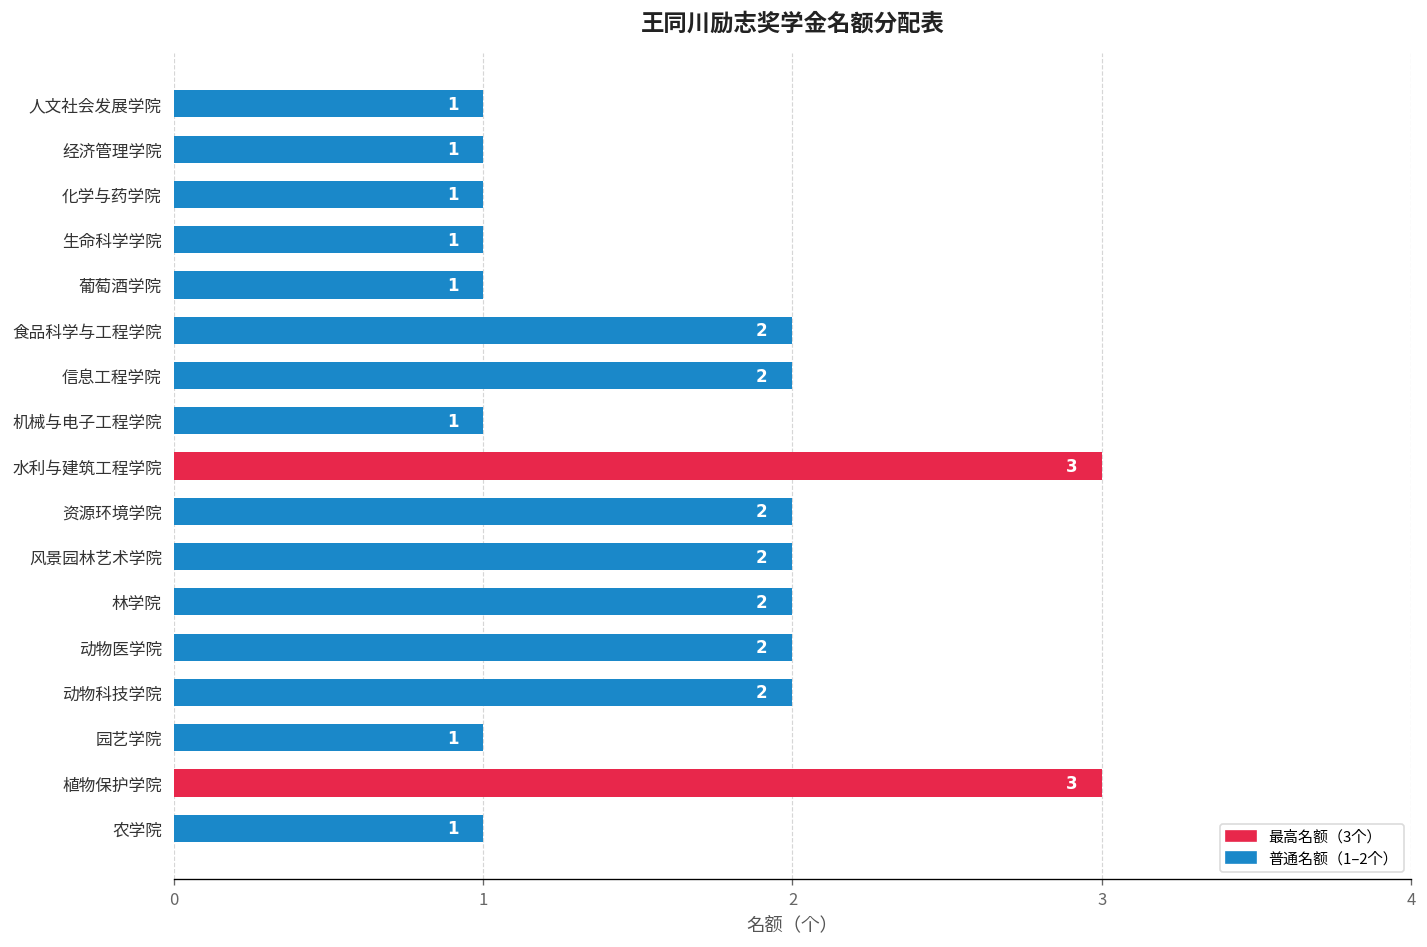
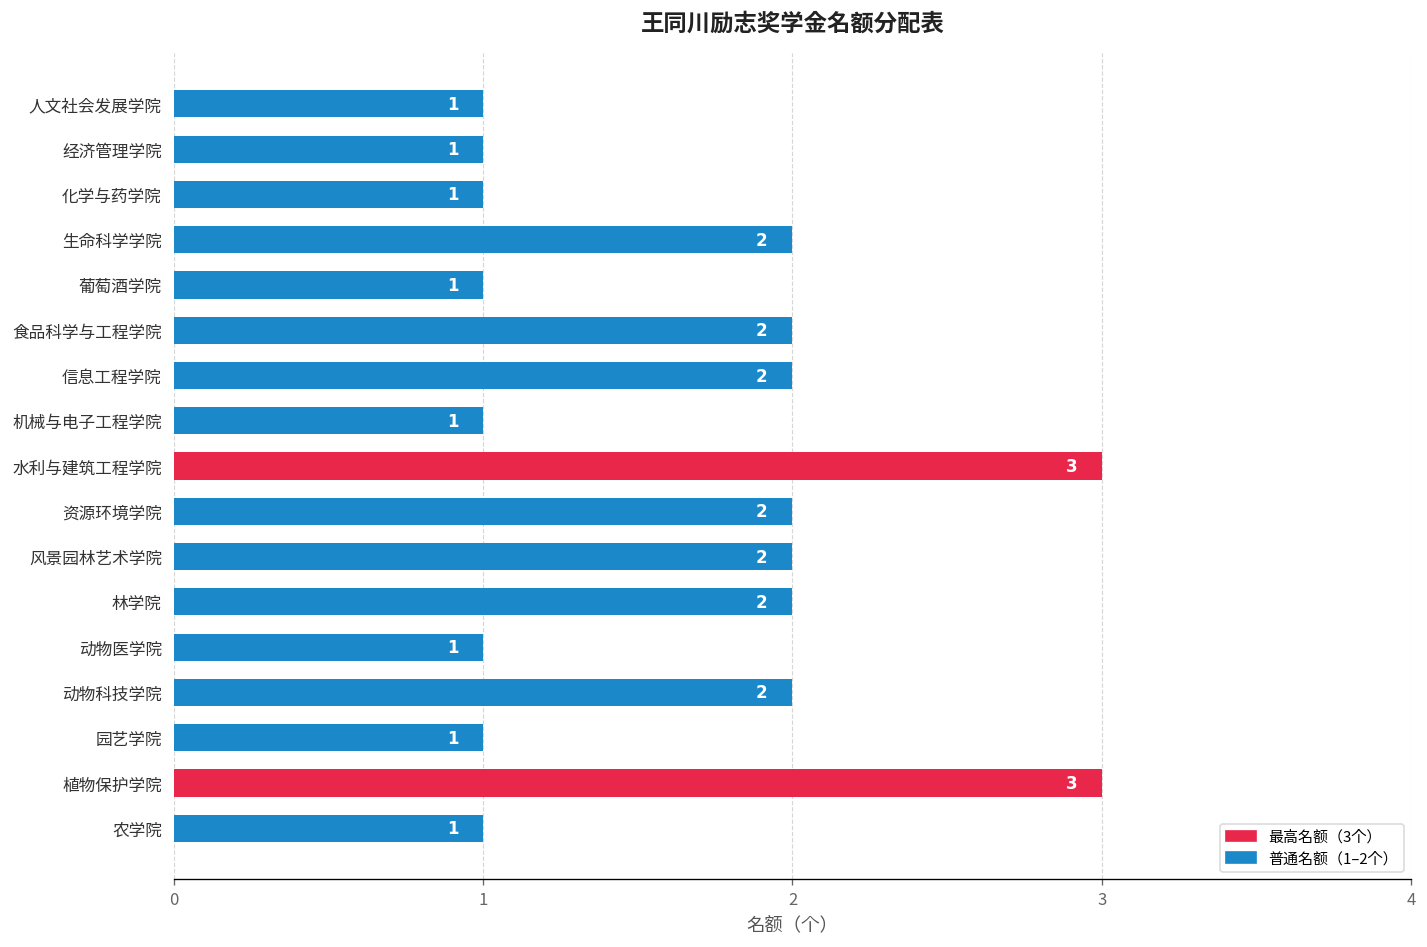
生命科学学院: 1 -> 2
动物医学院: 2 -> 1
